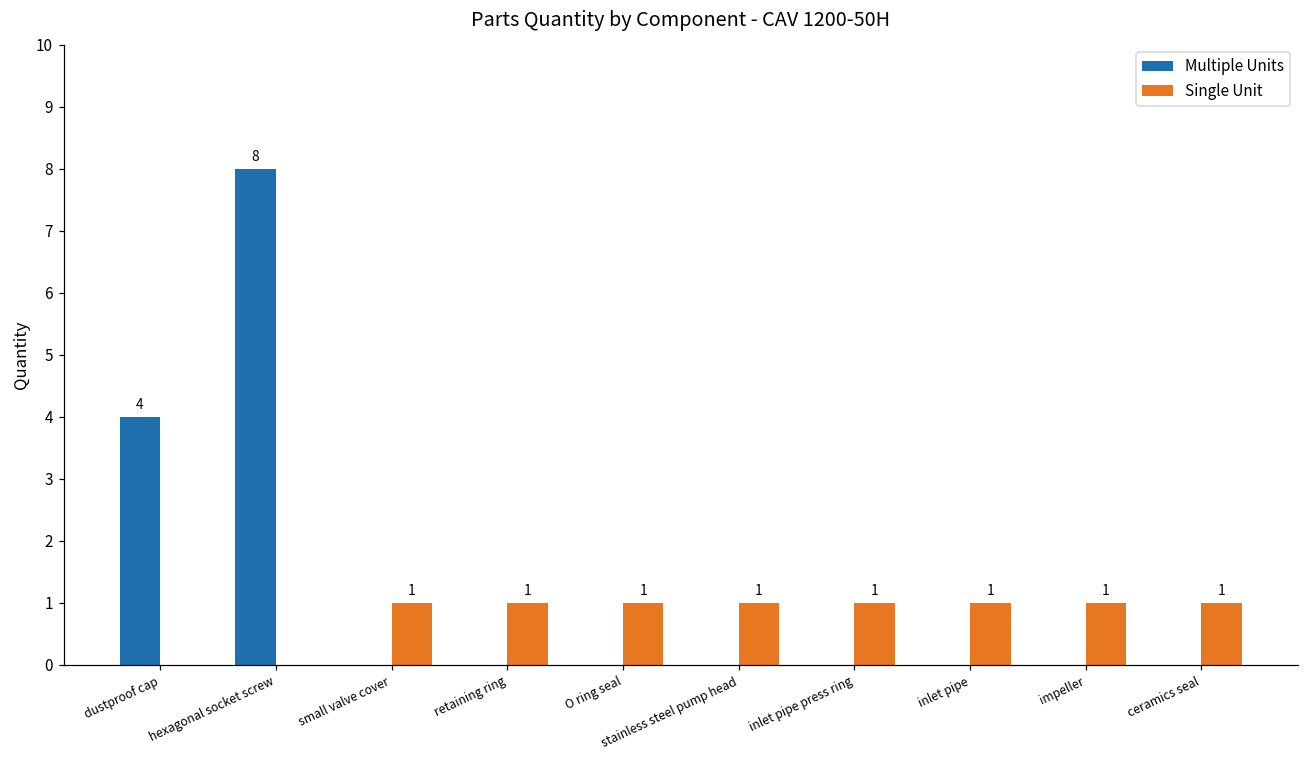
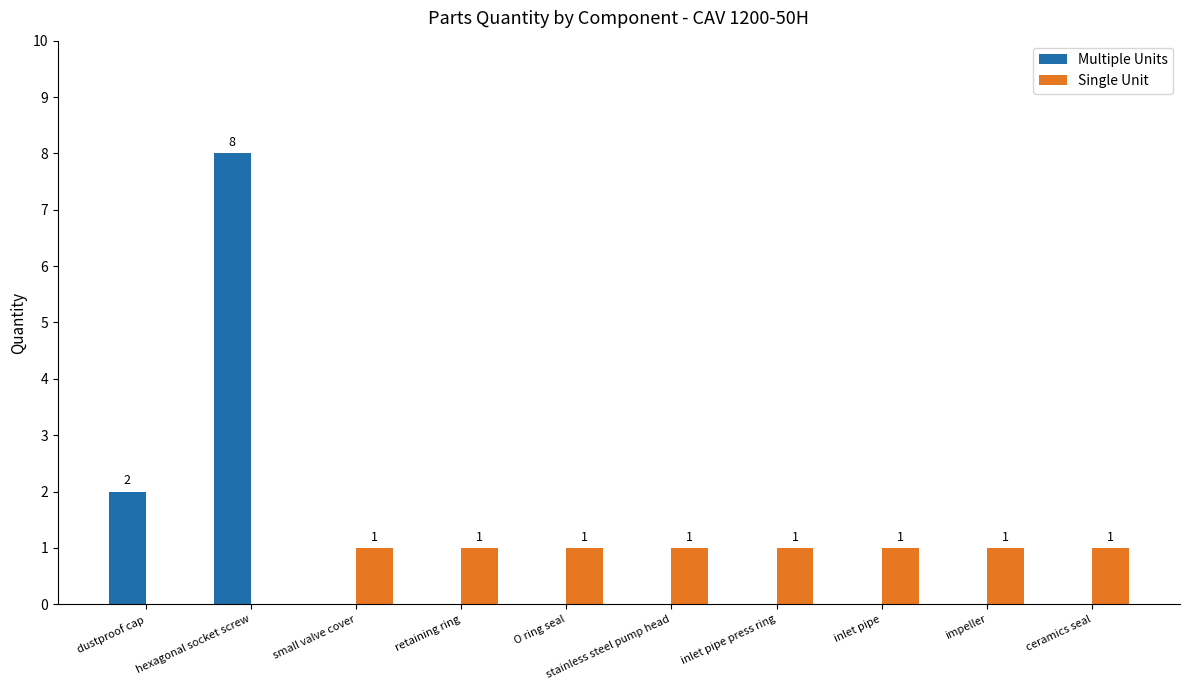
Multiple Units, dustproof cap: 4 -> 2
